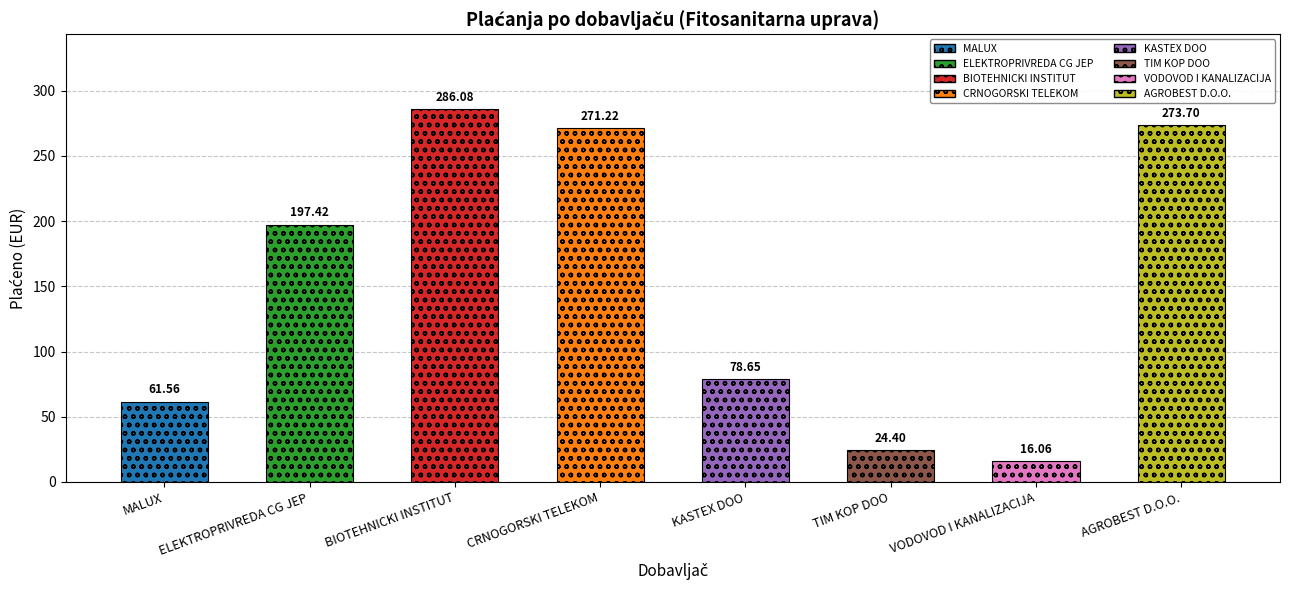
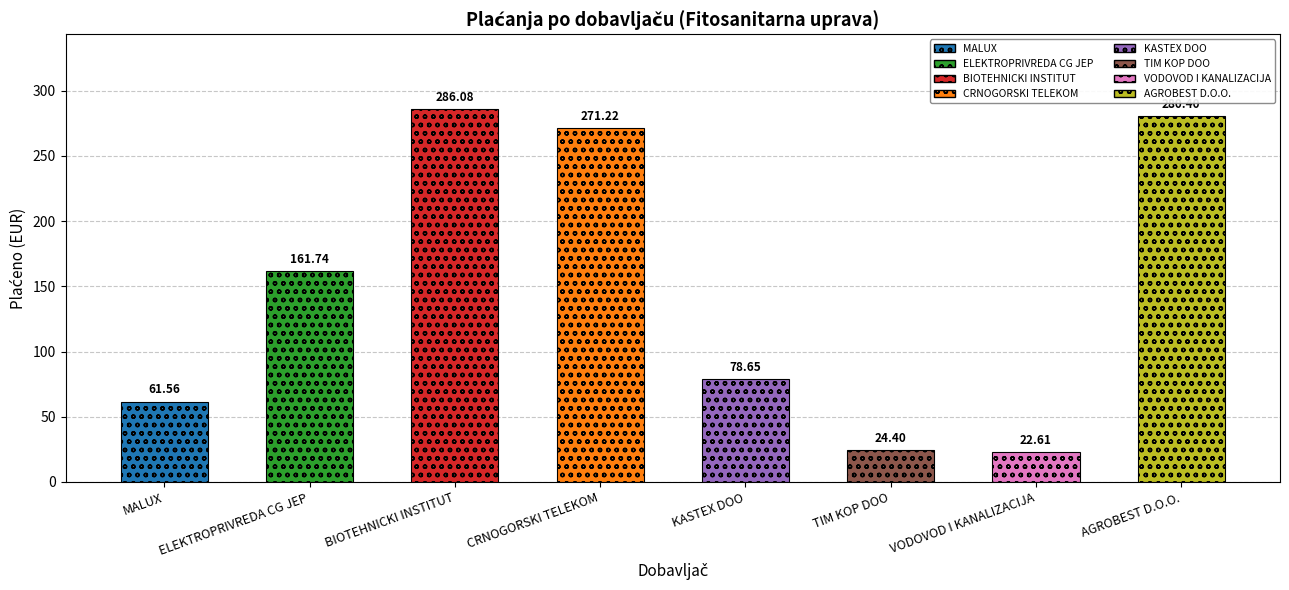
ELEKTROPRIVREDA CG JEP: 197.42 -> 161.74
VODOVOD I KANALIZACIJA: 16.06 -> 22.61
AGROBEST D.O.O.: 274 -> 280
